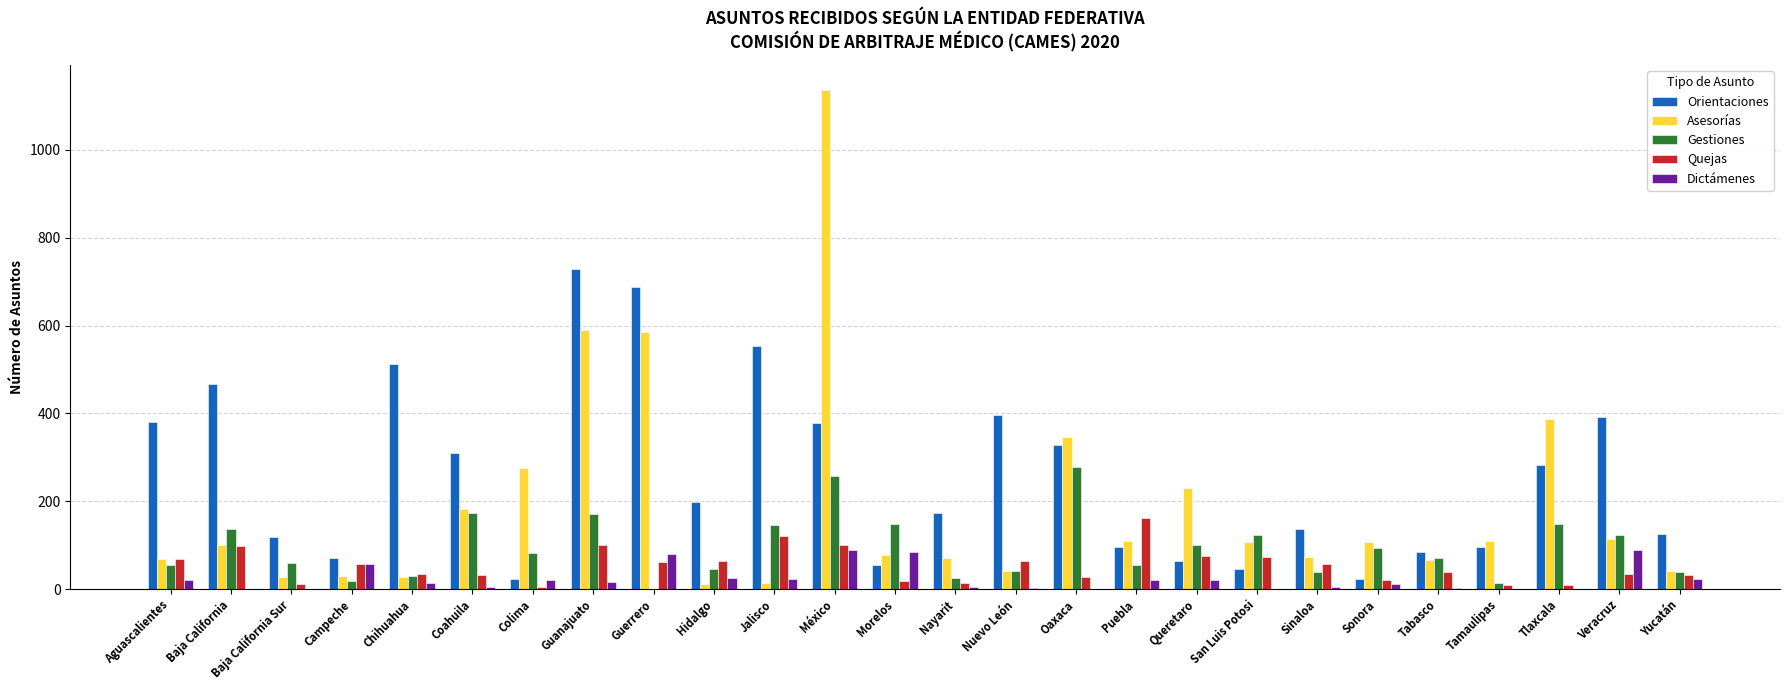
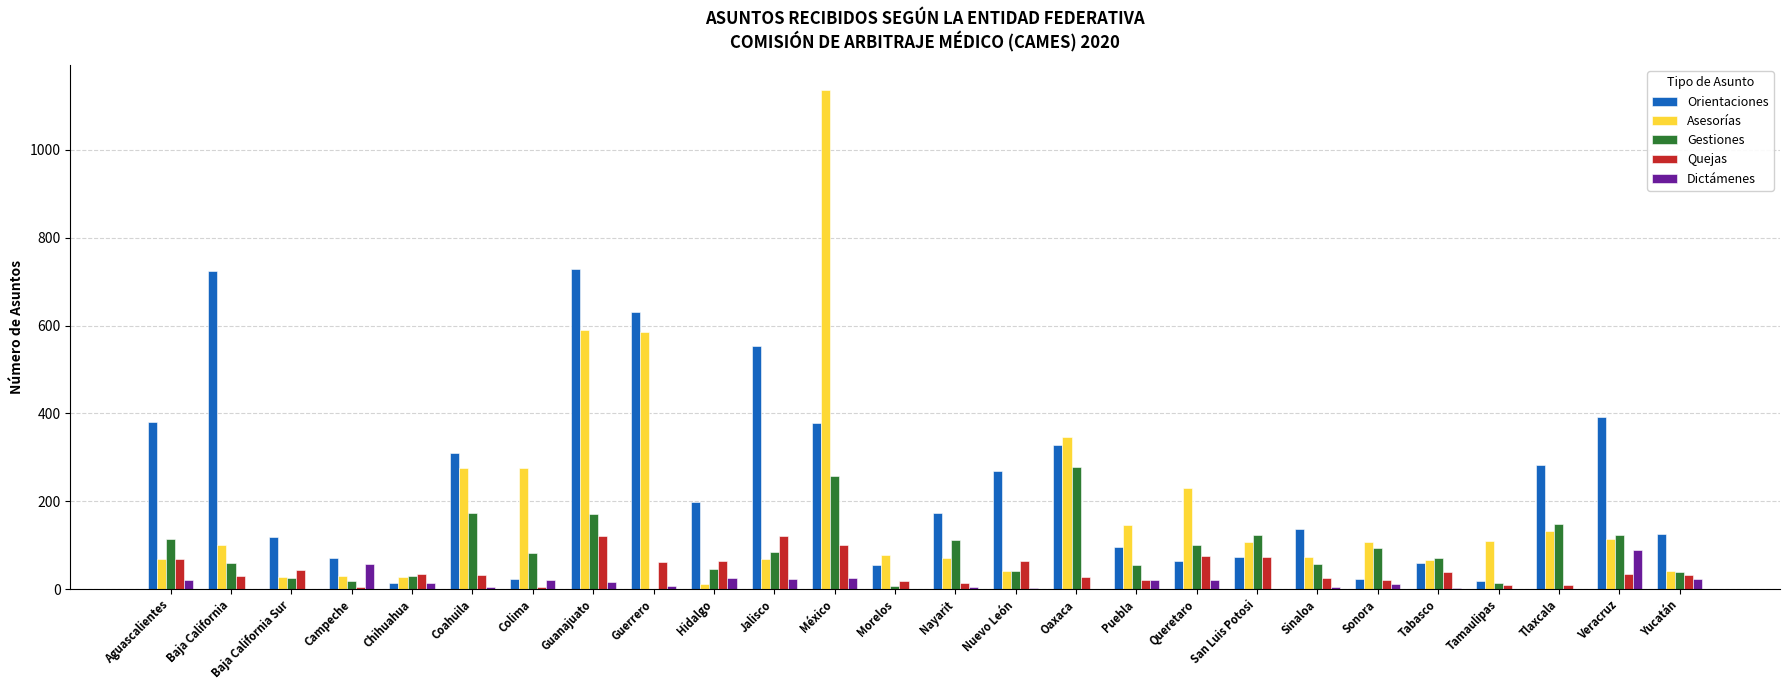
Gestiones, Aguascalientes: 60 -> 110
Orientaciones, Baja California: 470 -> 730
Gestiones, Baja California: 140 -> 60
Quejas, Baja California: 100 -> 30
Gestiones, Baja California Sur: 60 -> 30
Quejas, Baja California Sur: 10 -> 40
Quejas, Campeche: 60 -> 0
Orientaciones, Chihuahua: 510 -> 10
Asesorías, Coahuila: 180 -> 280
Quejas, Guanajuato: 100 -> 120
Orientaciones, Guerrero: 690 -> 630
Dictámenes, Guerrero: 80 -> 10
Asesorías, Jalisco: 10 -> 70
Gestiones, Jalisco: 150 -> 80
Dictámenes, México: 90 -> 30
Gestiones, Morelos: 150 -> 10
Dictámenes, Morelos: 90 -> 0
Gestiones, Nayarit: 30 -> 110
Orientaciones, Nuevo León: 400 -> 270
Asesorías, Puebla: 110 -> 150
Quejas, Puebla: 160 -> 20
Orientaciones, San Luis Potosi: 50 -> 70
Gestiones, Sinaloa: 40 -> 60
Quejas, Sinaloa: 60 -> 30
Orientaciones, Tabasco: 80 -> 60
Orientaciones, Tamaulipas: 100 -> 20
Asesorías, Tlaxcala: 390 -> 130
